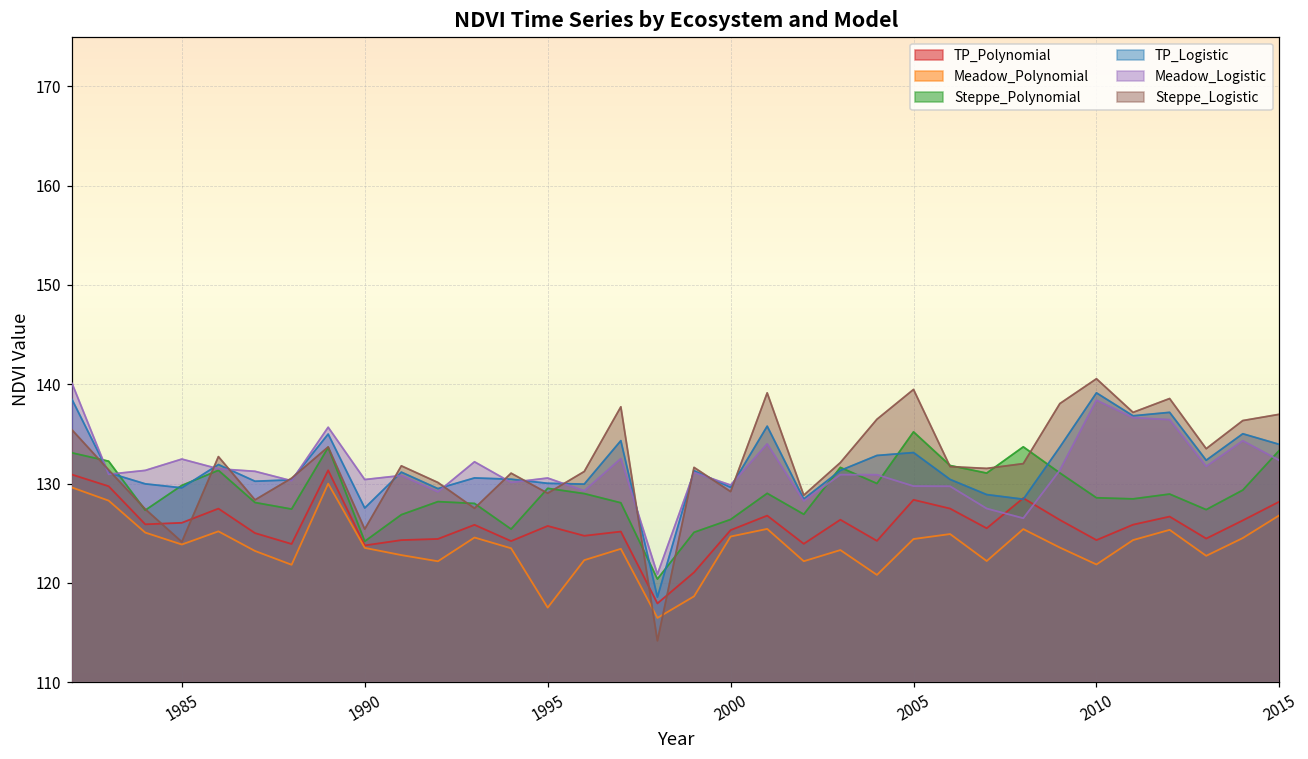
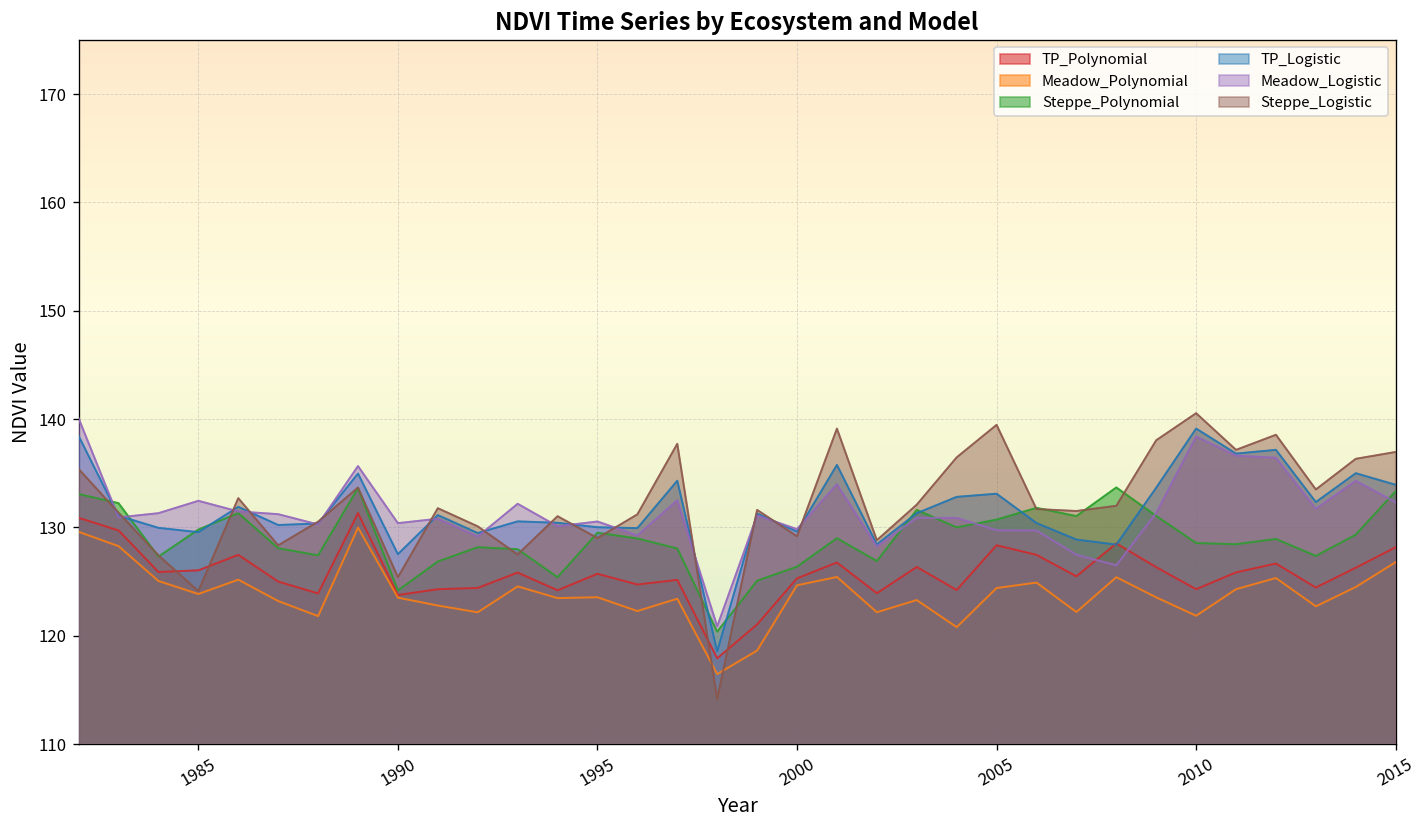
Meadow_Polynomial, 1995: 117 -> 124
Steppe_Polynomial, 2005: 135 -> 131
